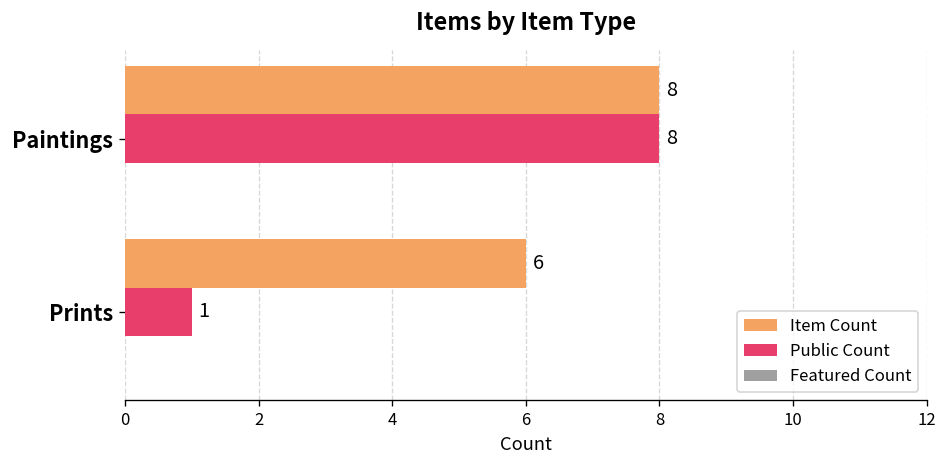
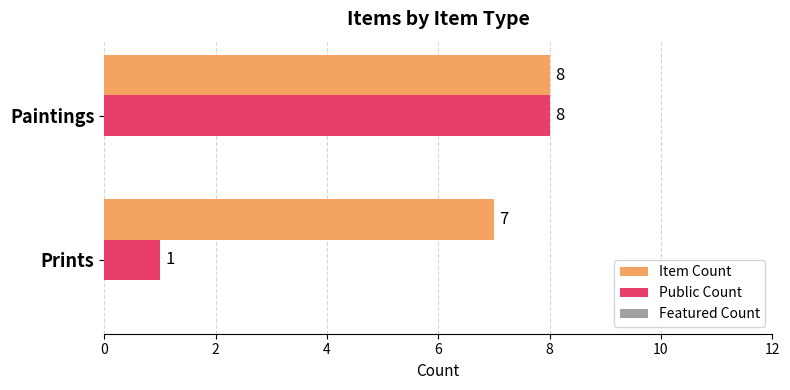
Item Count, Prints: 6 -> 7
